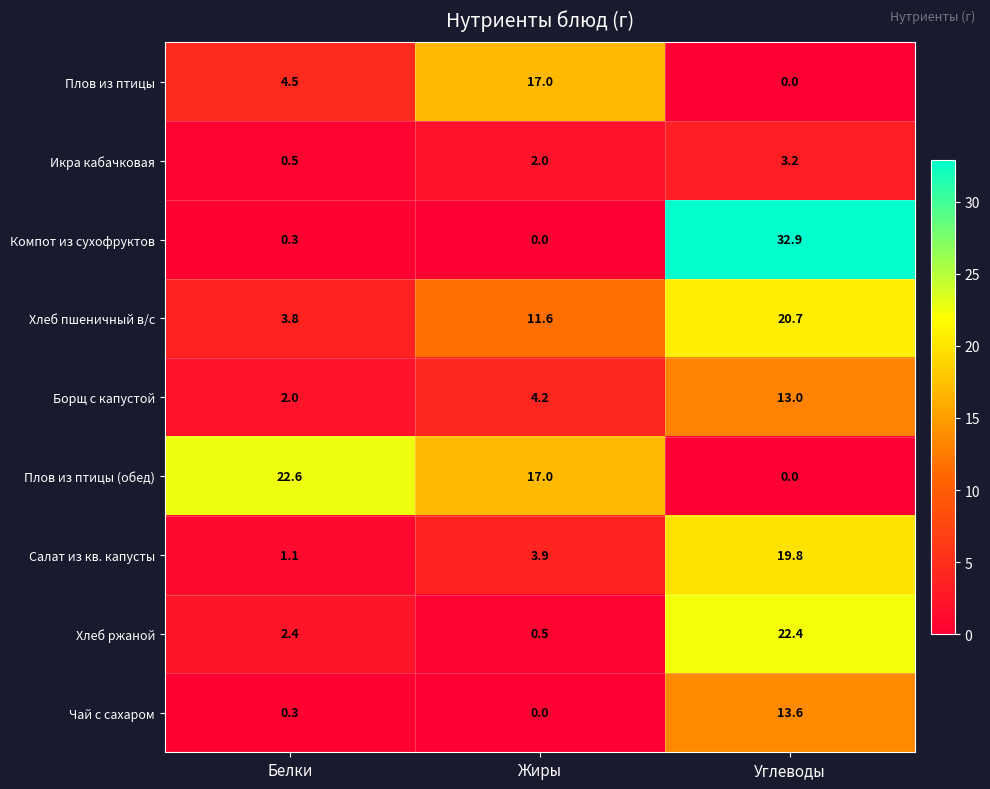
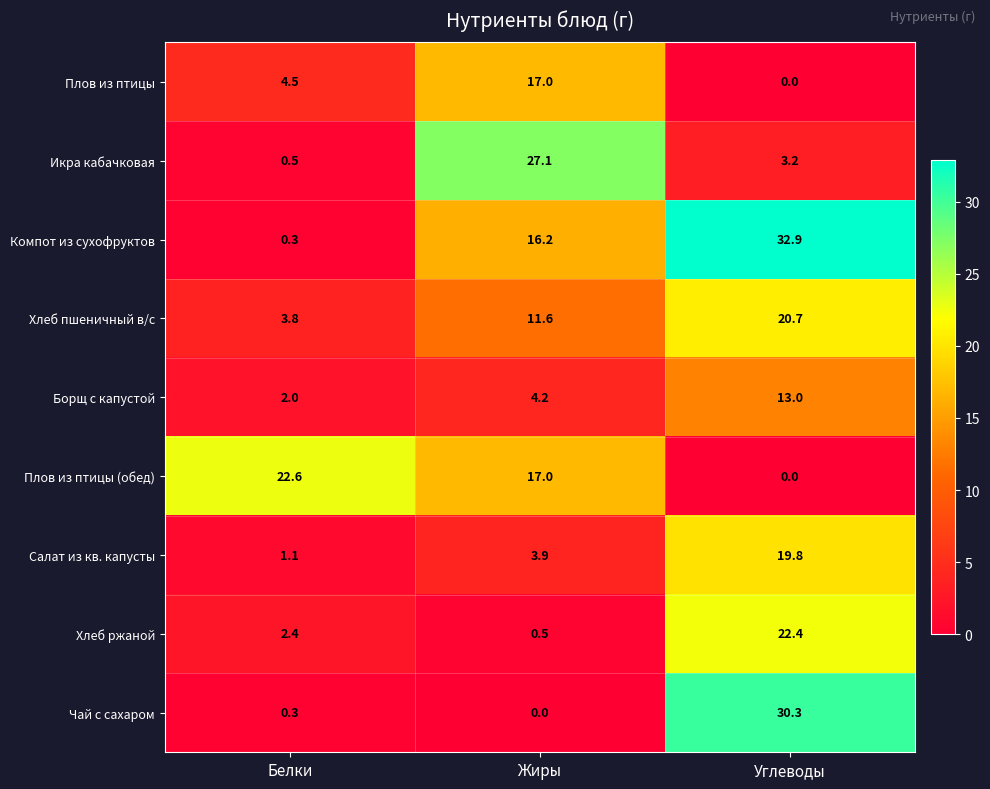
Икра кабачковая, Жиры: 2.0 -> 27.1
Компот из сухофруктов, Жиры: 0.0 -> 16.2
Чай с сахаром, Углеводы: 13.6 -> 30.3
